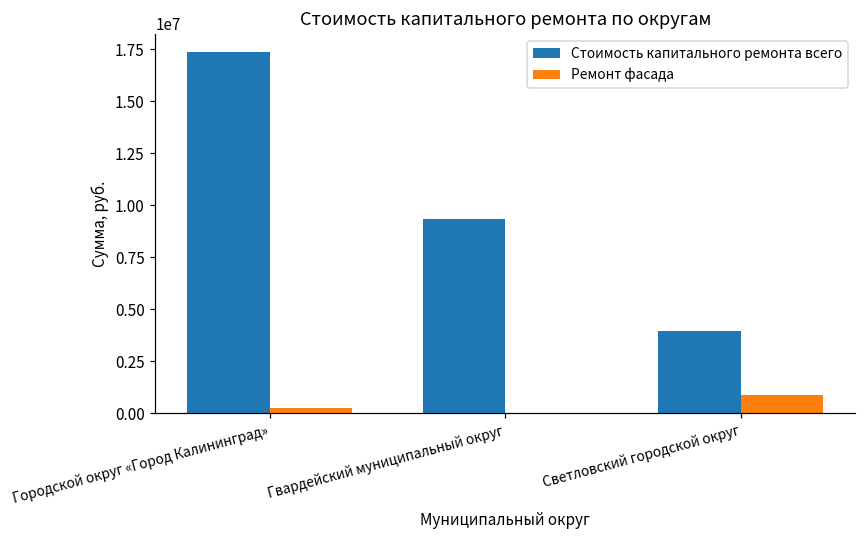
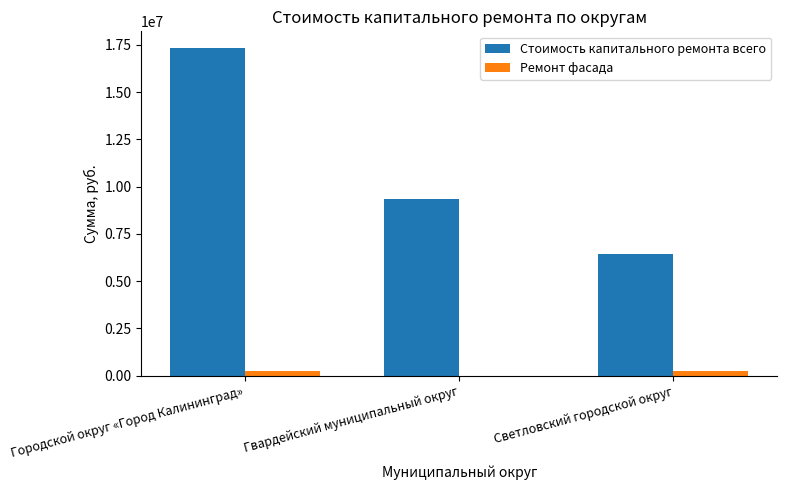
Стоимость капитального ремонта всего, Светловский городской округ: 3900000 -> 6400000
Ремонт фасада, Светловский городской округ: 900000 -> 200000
